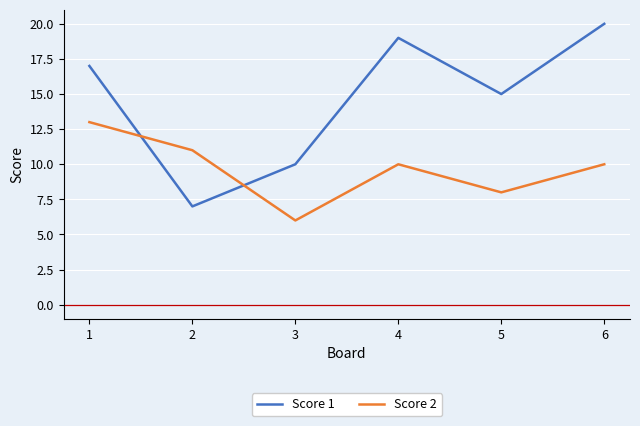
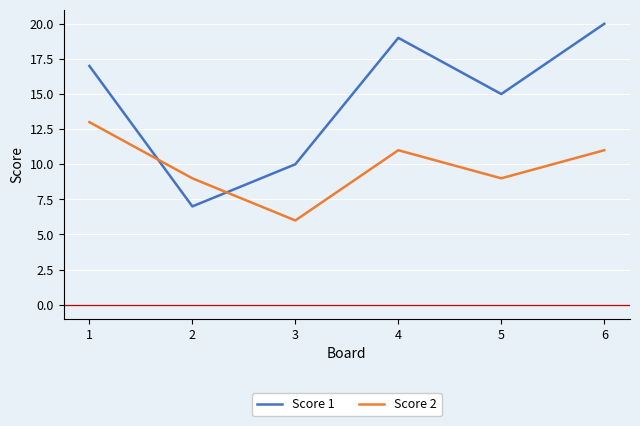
Score 2, 2: 11 -> 9
Score 2, 4: 10 -> 11
Score 2, 5: 8 -> 9
Score 2, 6: 10 -> 11
